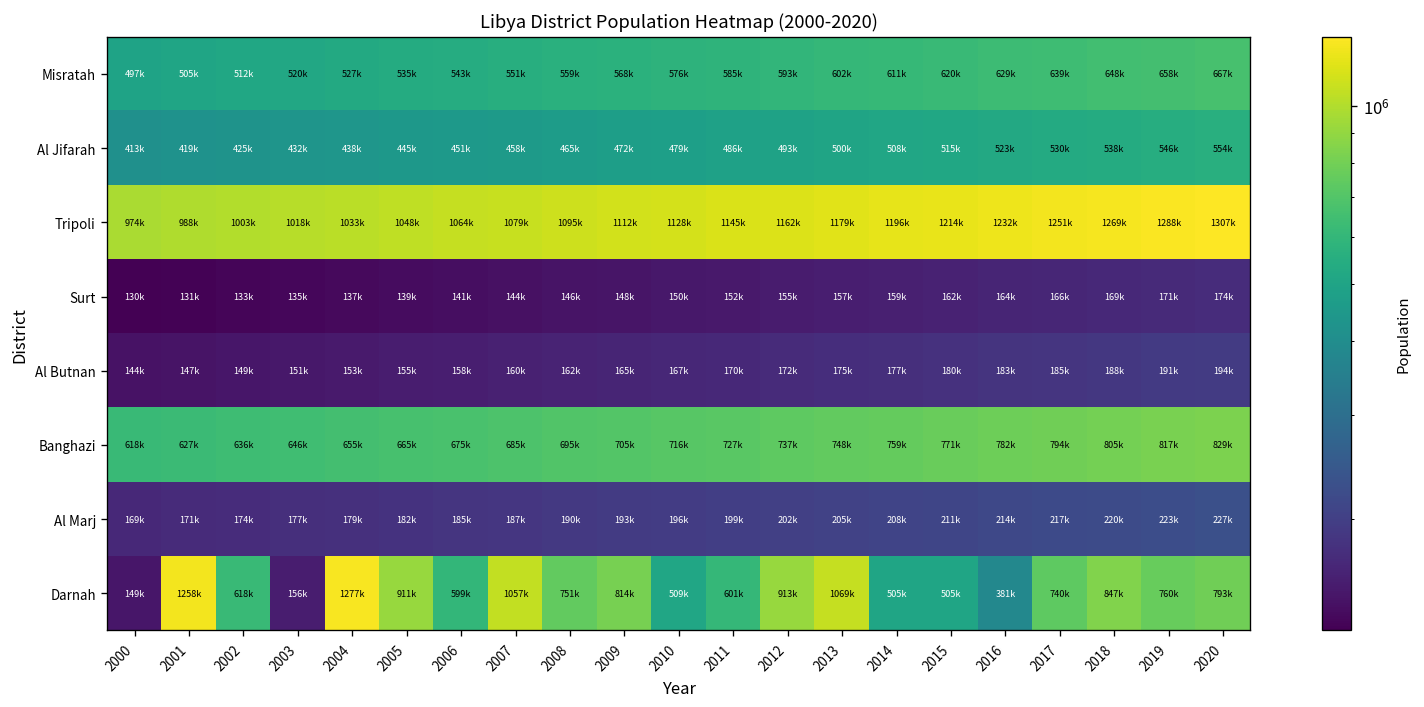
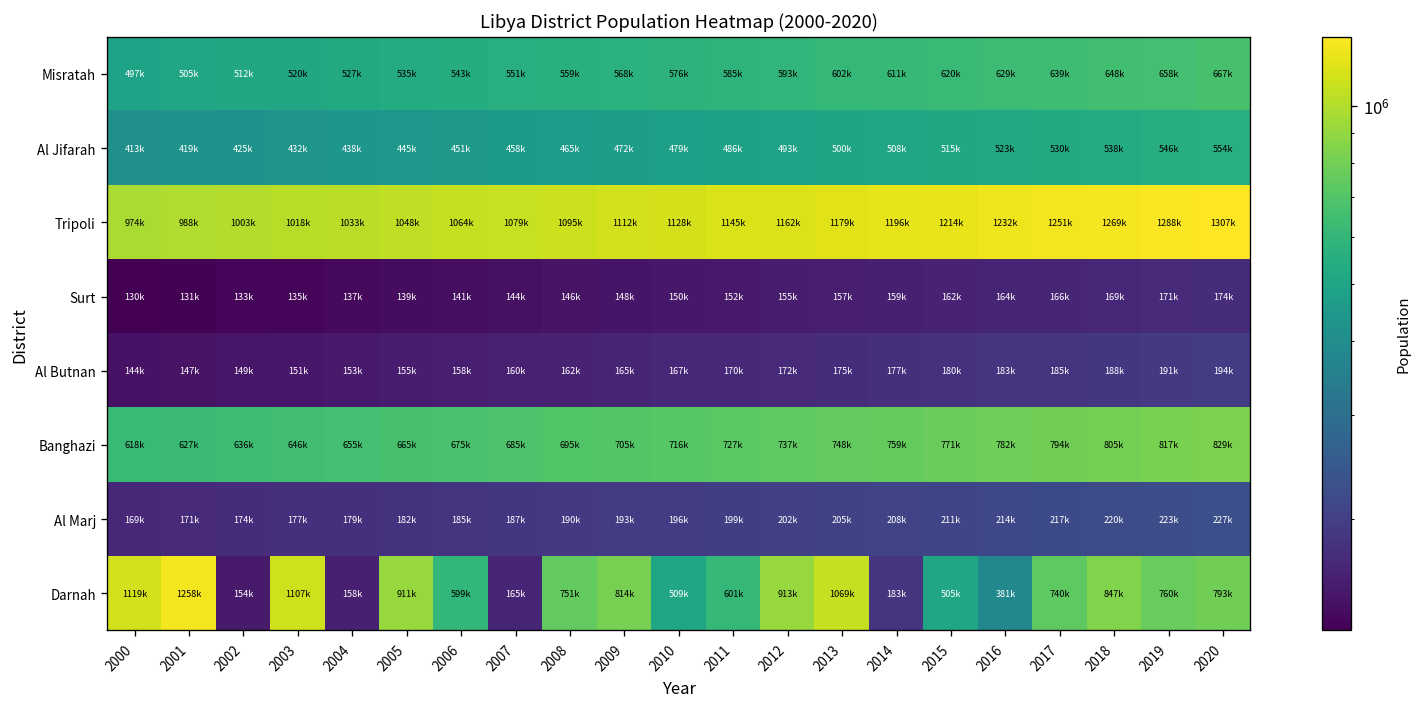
Darnah, 2000: 149k -> 1119k
Darnah, 2002: 618k -> 154k
Darnah, 2003: 156k -> 1107k
Darnah, 2004: 1277k -> 158k
Darnah, 2007: 1057k -> 165k
Darnah, 2014: 505k -> 183k
